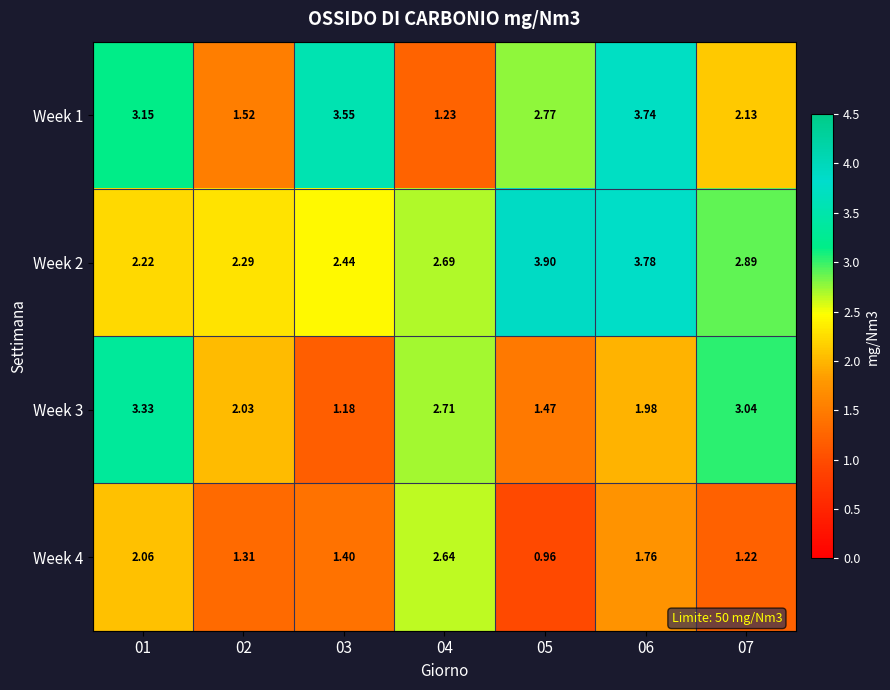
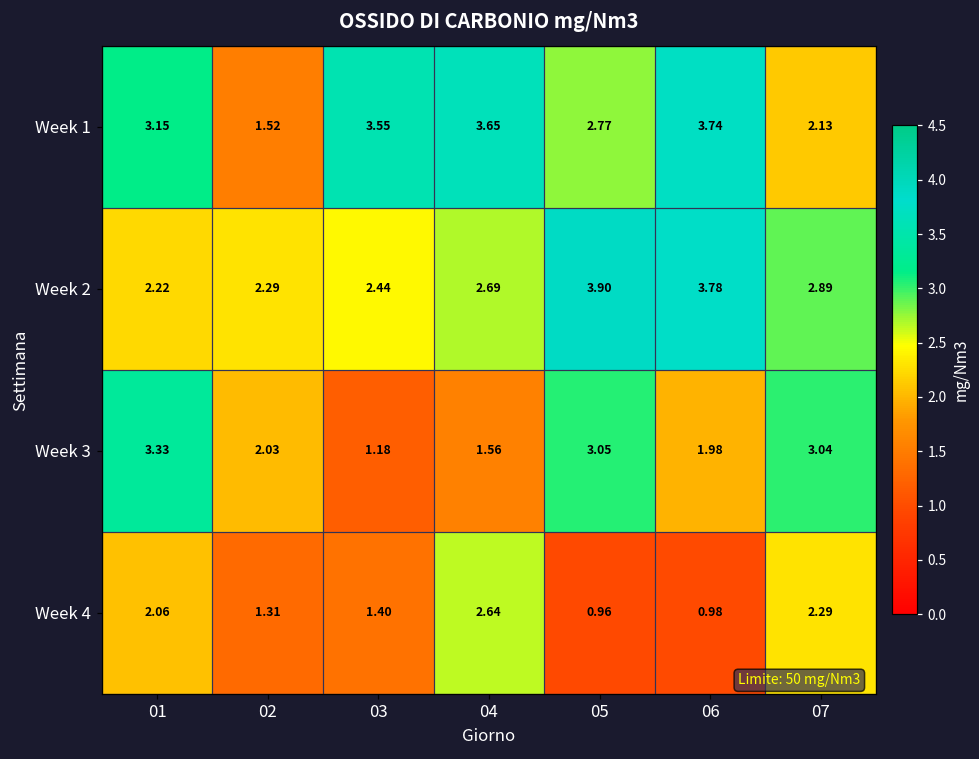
Week 1, 04: 1.23 -> 3.65
Week 3, 04: 2.71 -> 1.56
Week 3, 05: 1.47 -> 3.05
Week 4, 06: 1.76 -> 0.98
Week 4, 07: 1.22 -> 2.29
